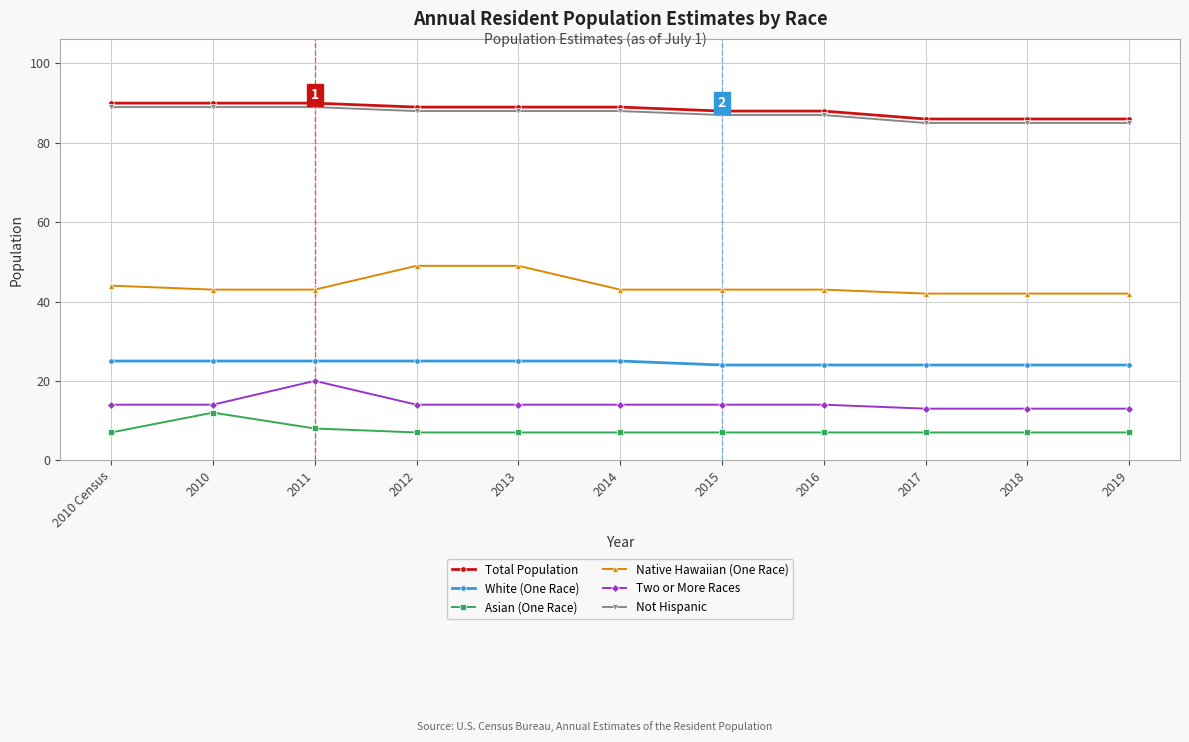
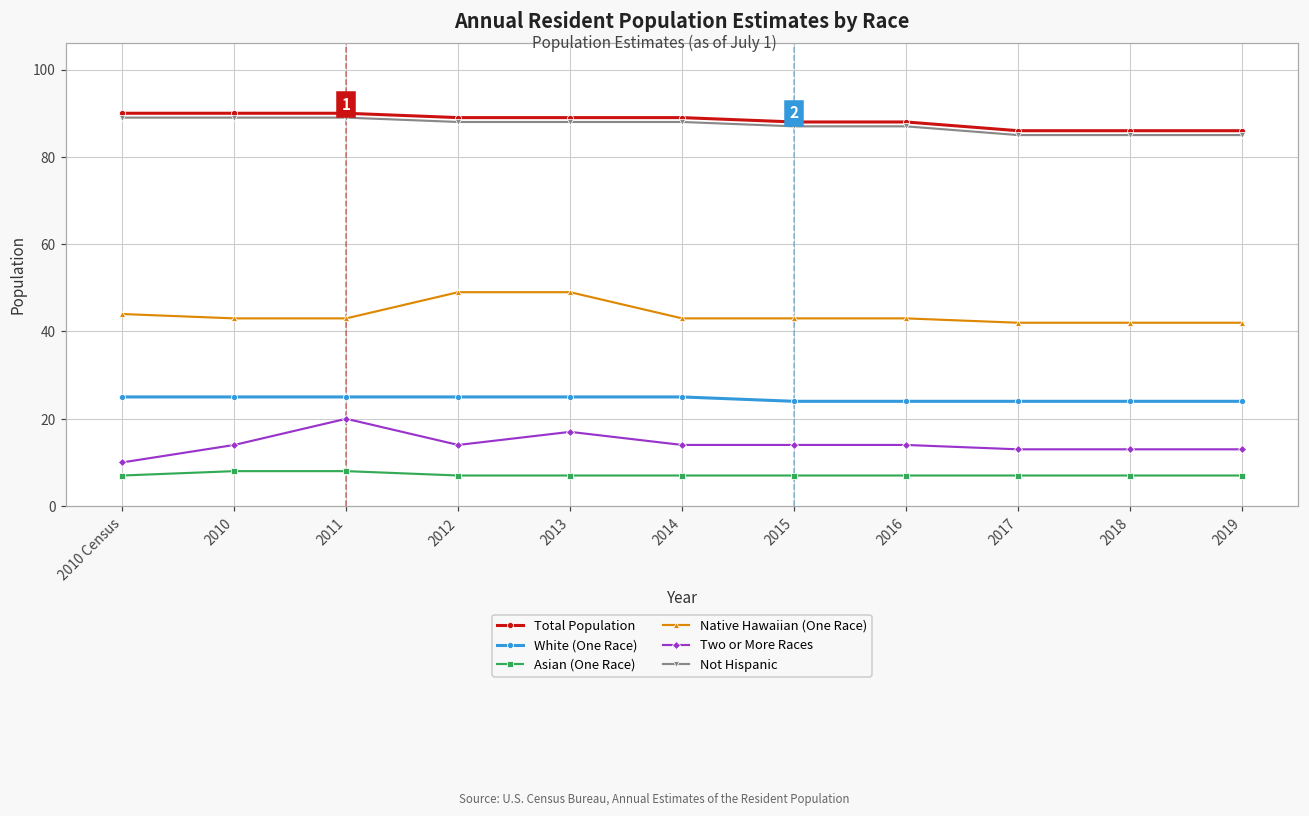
Two or More Races, 2010 Census: 14 -> 10
Asian (One Race), 2010: 12 -> 8
Two or More Races, 2013: 14 -> 17
